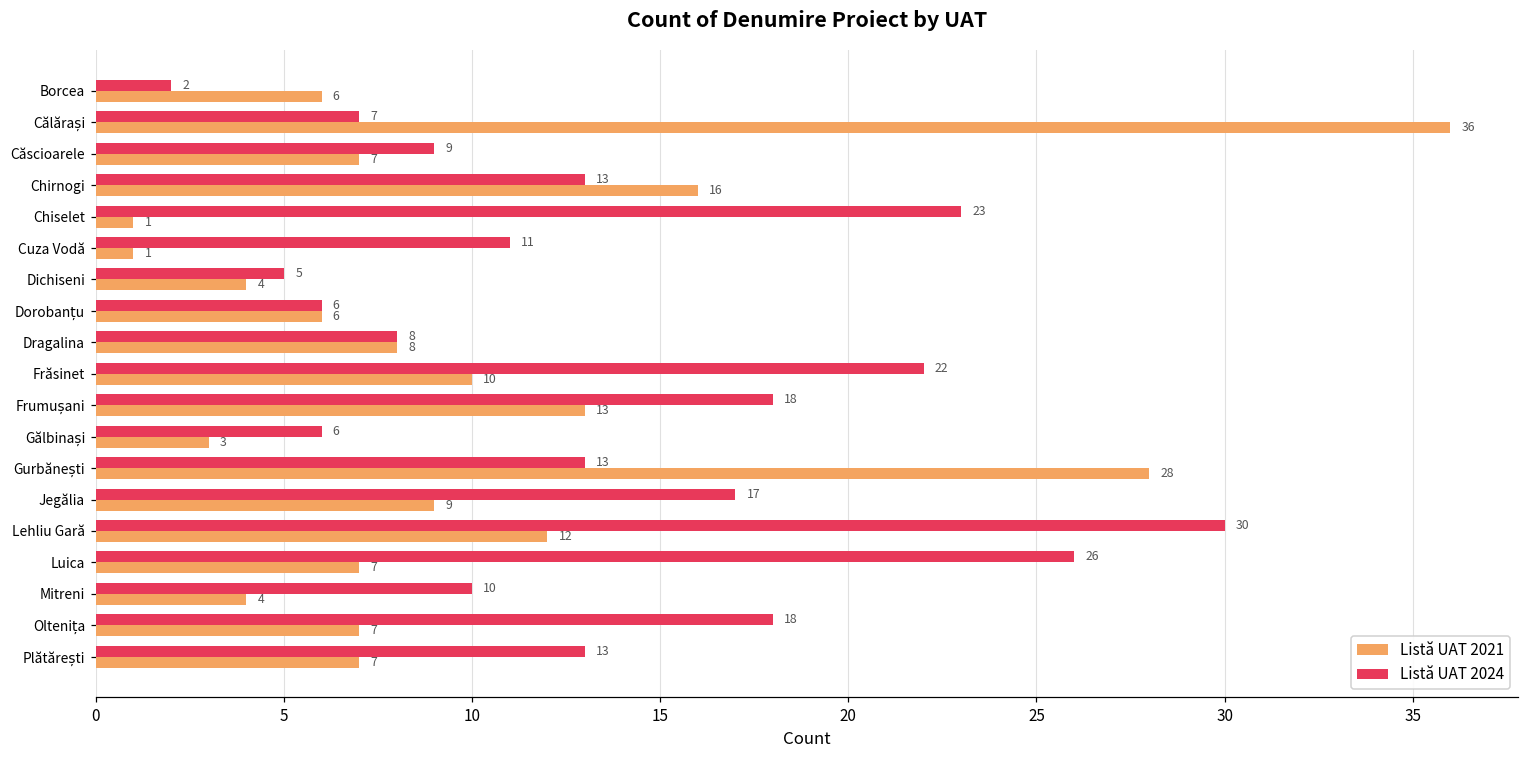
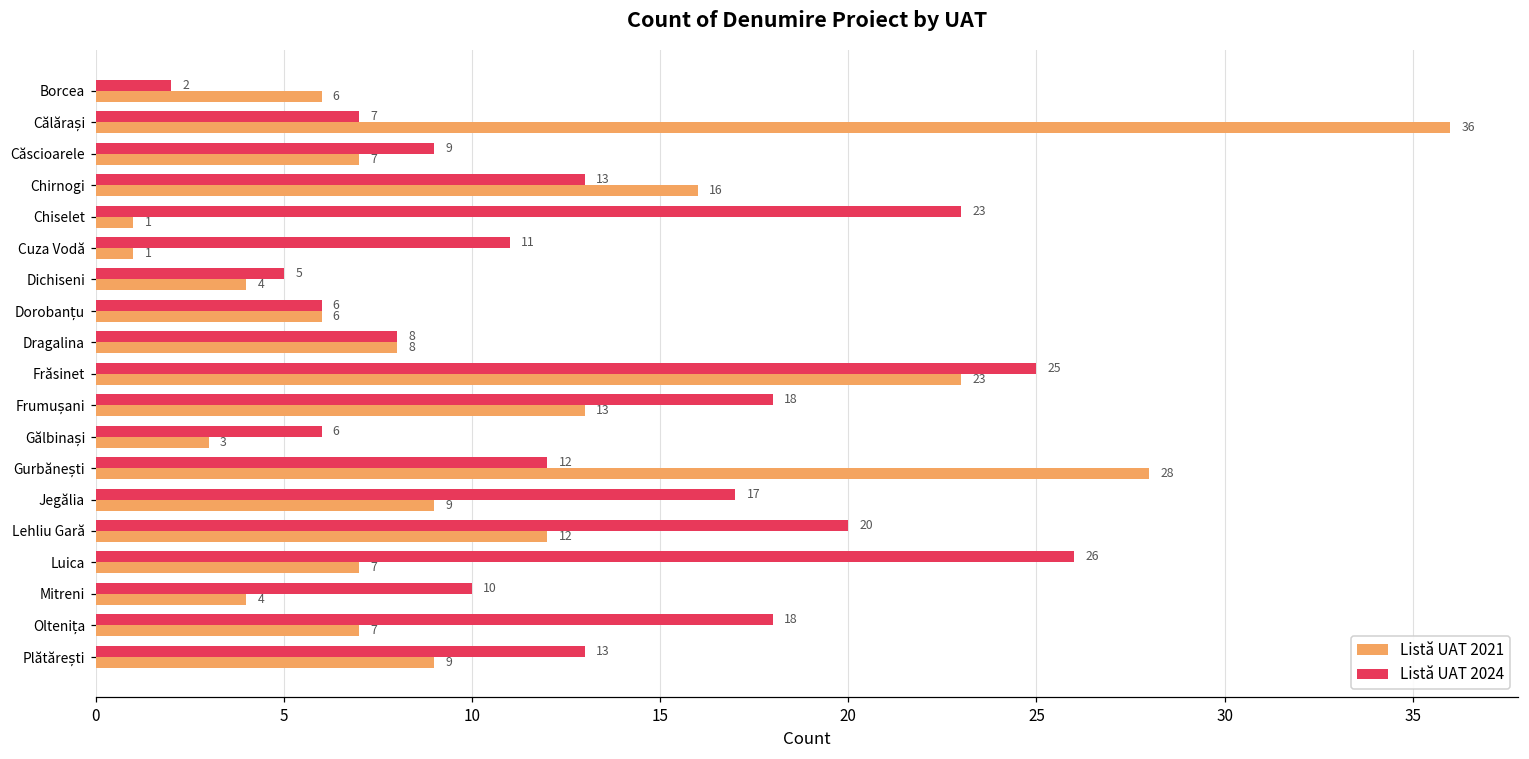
Listă UAT 2024, Frăsinet: 22 -> 25
Listă UAT 2021, Frăsinet: 10 -> 23
Listă UAT 2024, Gurbănești: 13 -> 12
Listă UAT 2024, Lehliu Gară: 30 -> 20
Listă UAT 2021, Plătărești: 7 -> 9
